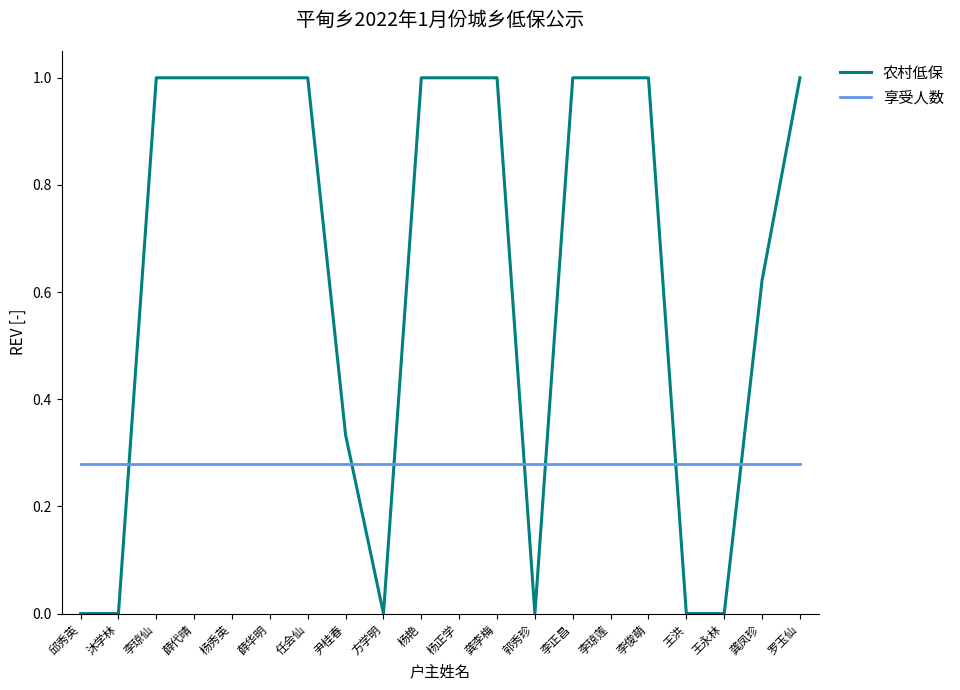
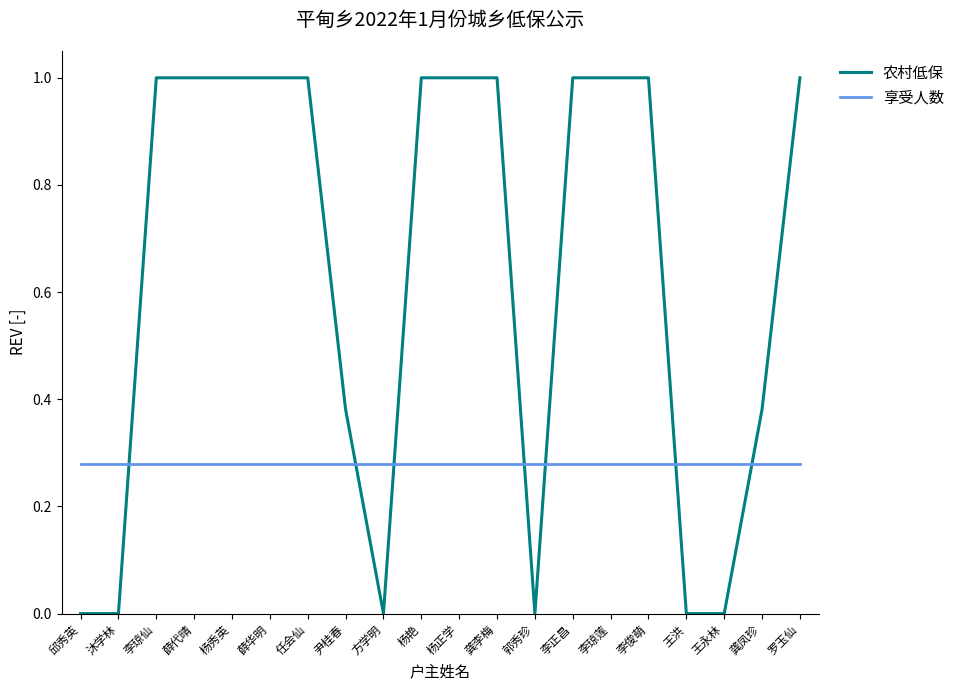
农村低保, 尹桂春: 0.33 -> 0.38
农村低保, 龚凤珍: 0.62 -> 0.38
